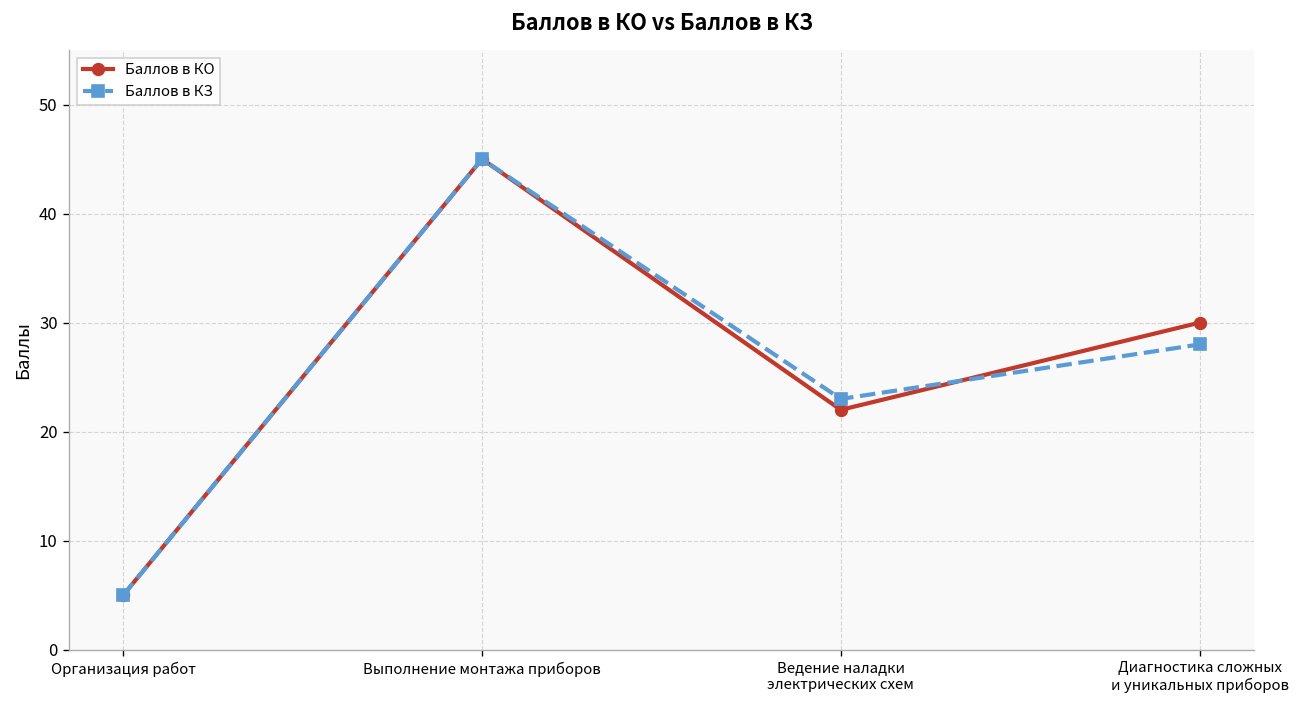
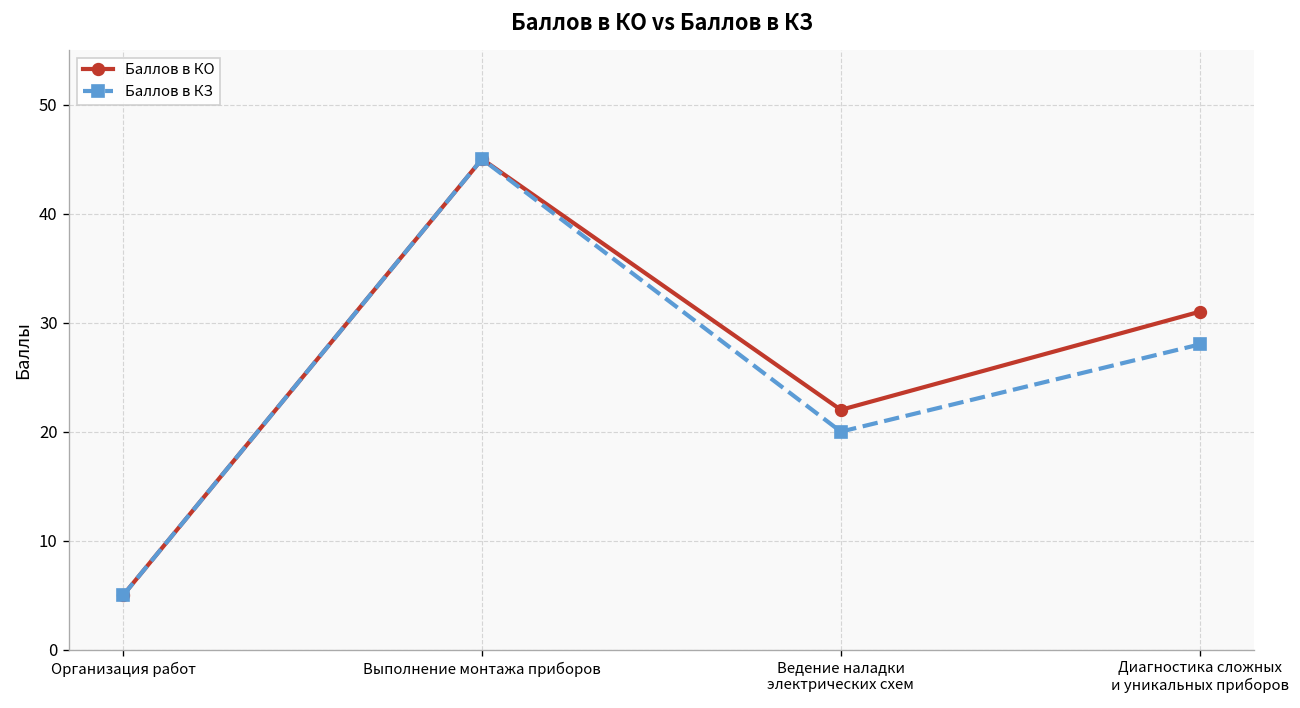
Баллов в КЗ, Ведение наладки электрических схем: 23 -> 20
Баллов в КО, Диагностика сложных и уникальных приборов: 30 -> 31
